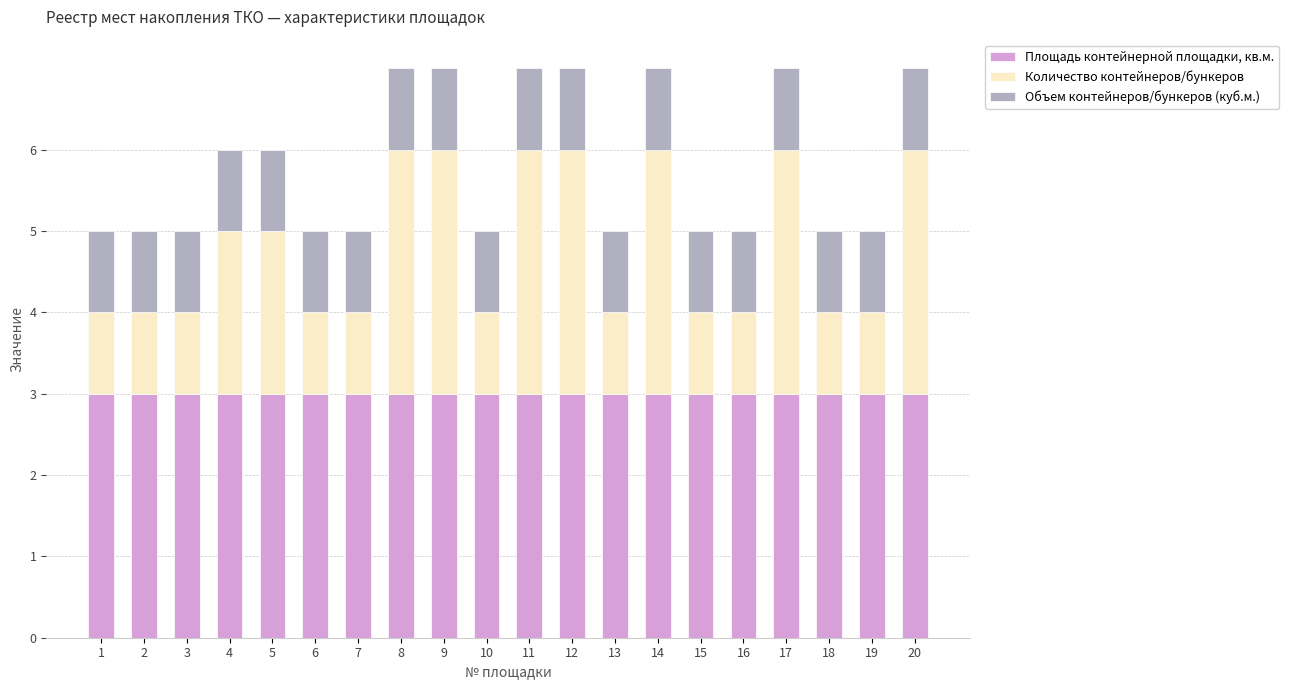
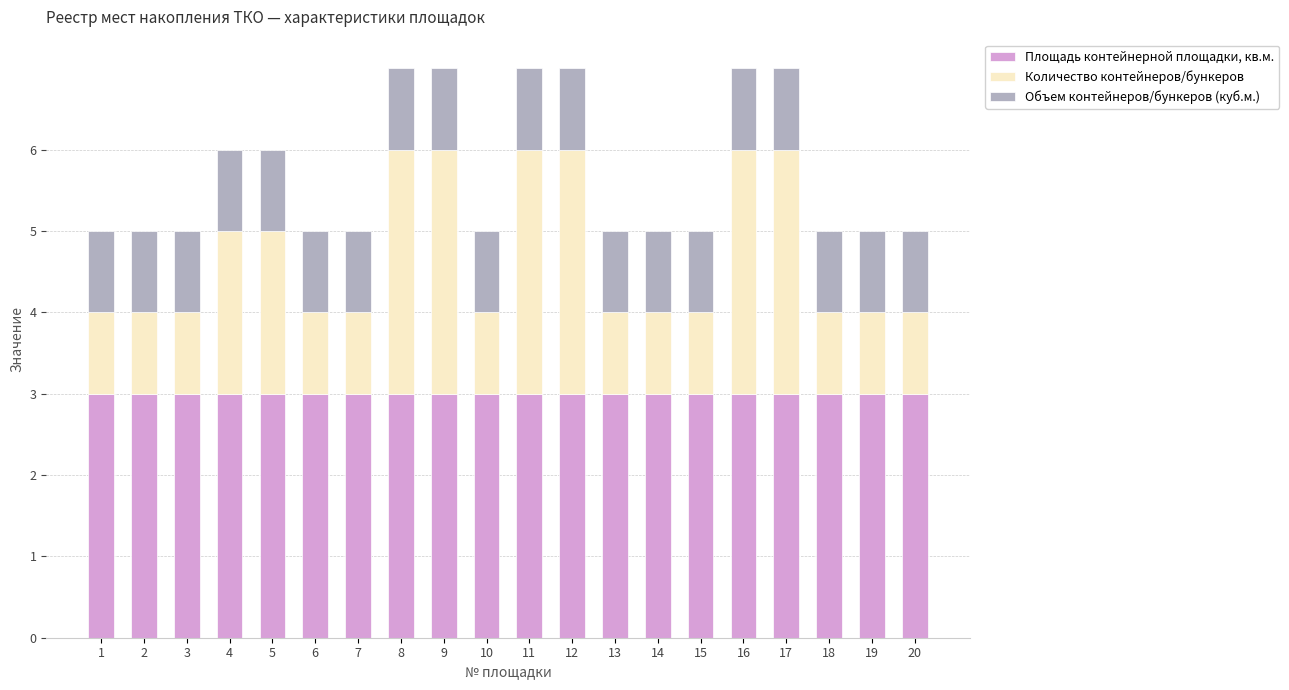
Количество контейнеров/бункеров, 14: 3 -> 1
Количество контейнеров/бункеров, 16: 1 -> 3
Количество контейнеров/бункеров, 20: 3 -> 1
